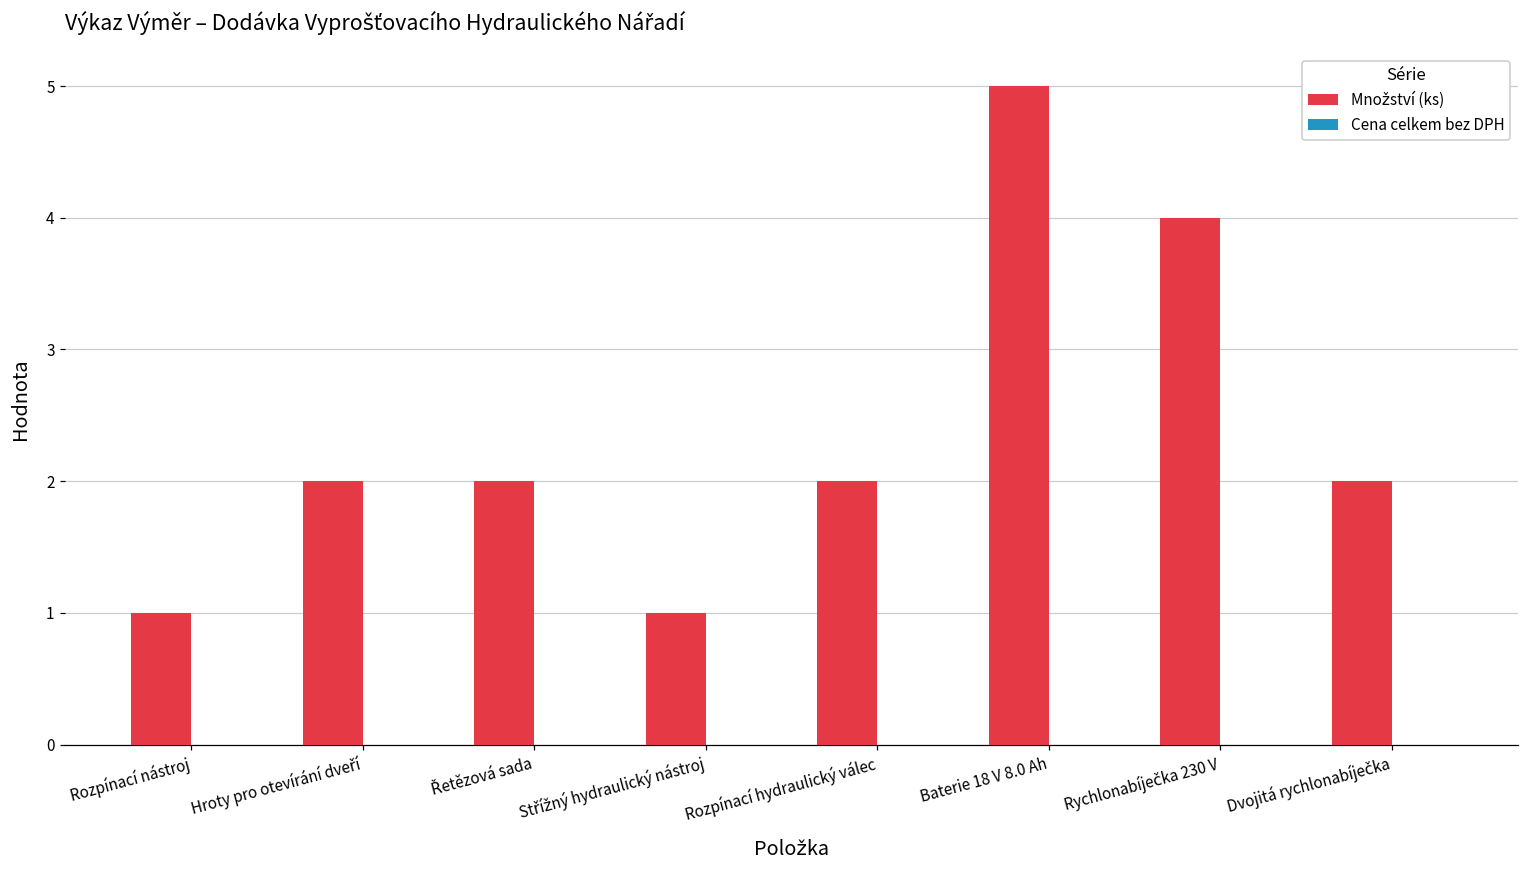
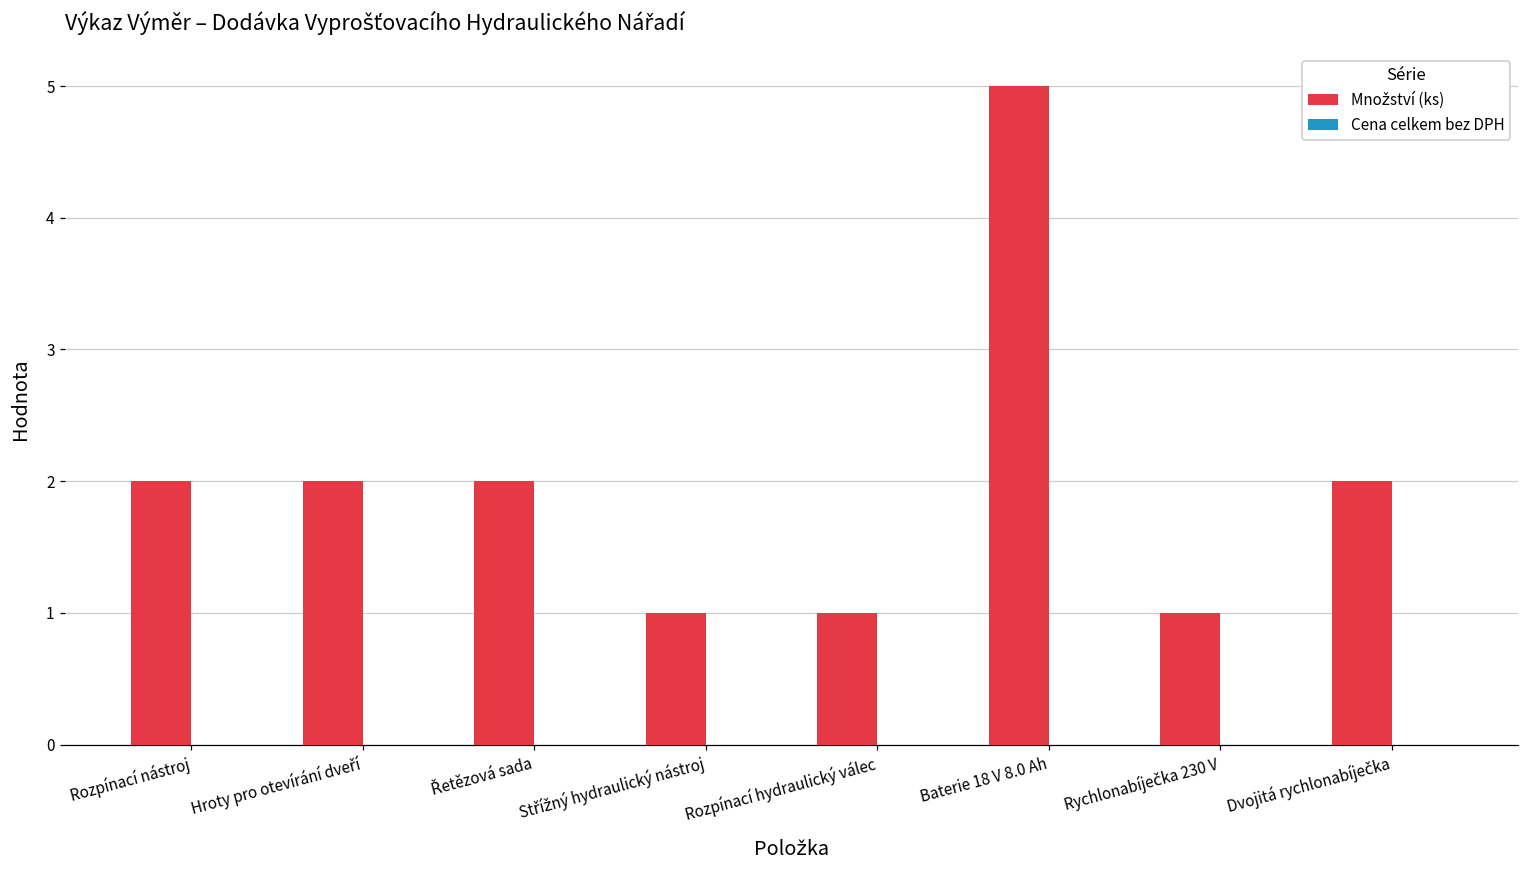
Množství (ks), Rozpínací nástroj: 1 -> 2
Množství (ks), Rozpínací hydraulický válec: 2 -> 1
Množství (ks), Rychlonabíječka 230 V: 4 -> 1
